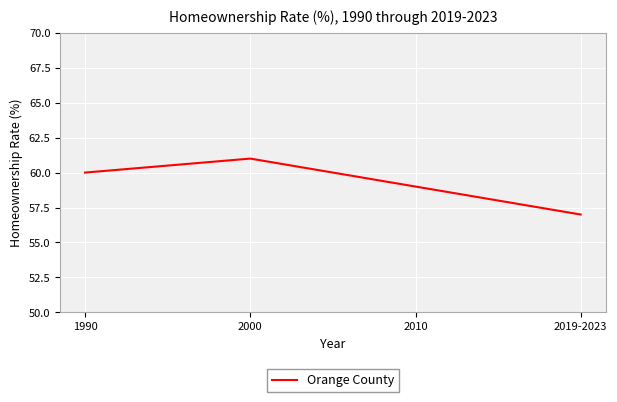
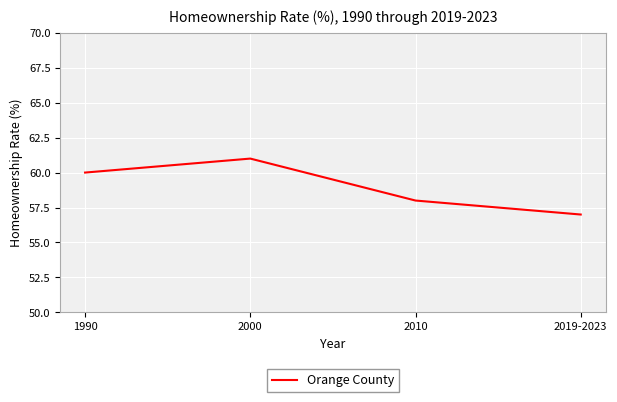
2010: 59 -> 58
